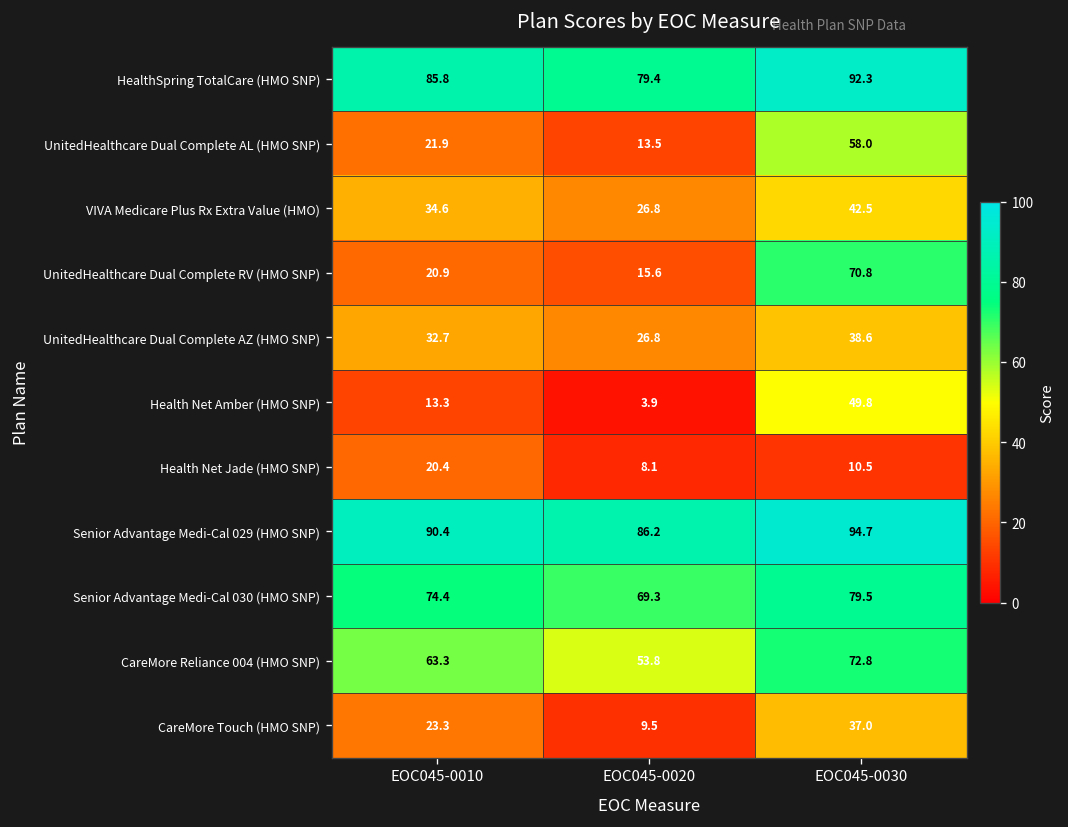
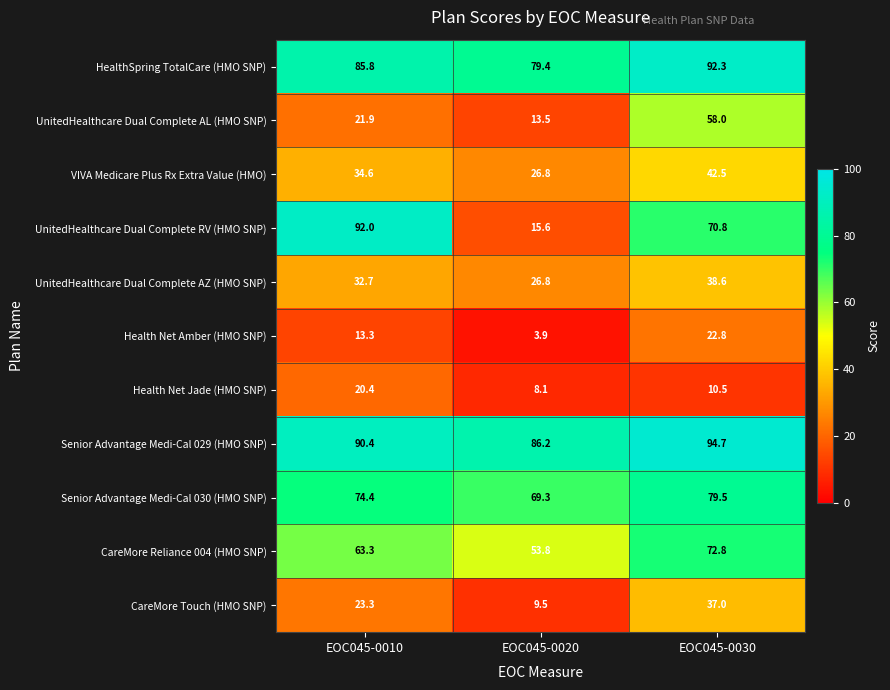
UnitedHealthcare Dual Complete RV (HMO SNP), EOC045-0010: 20.9 -> 92.0
Health Net Amber (HMO SNP), EOC045-0030: 49.8 -> 22.8
